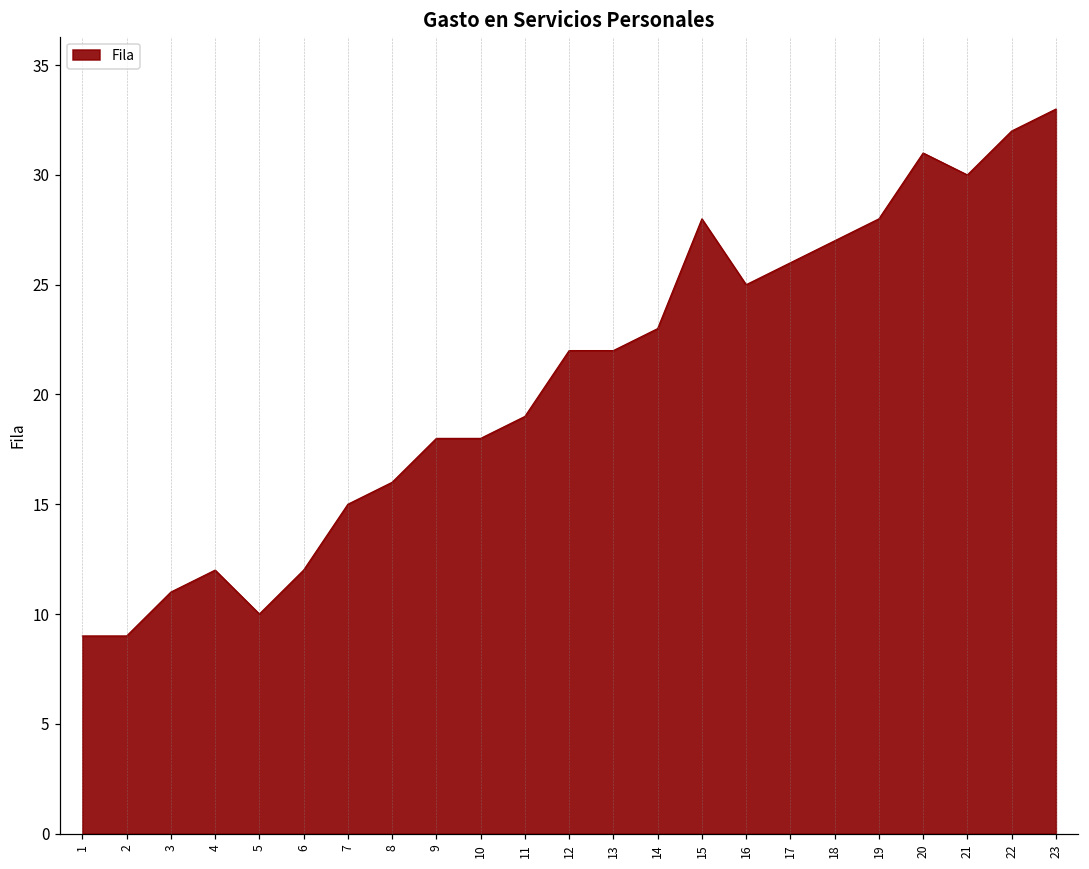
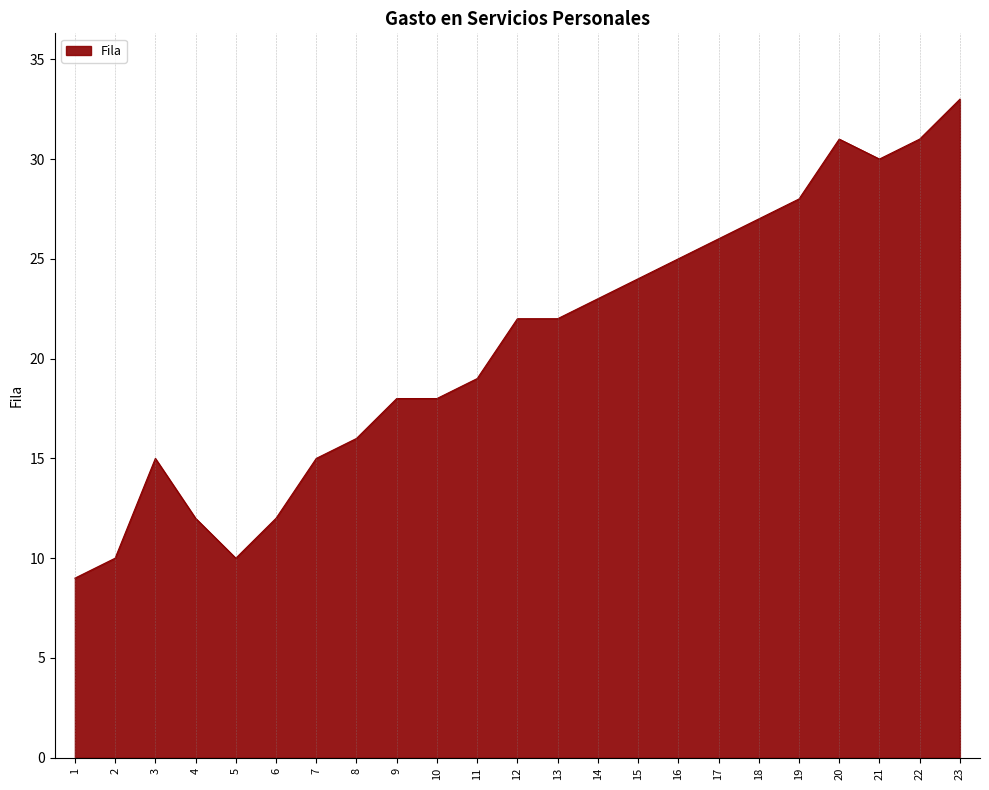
2: 9 -> 10
3: 11 -> 15
15: 28 -> 24
22: 32 -> 31
